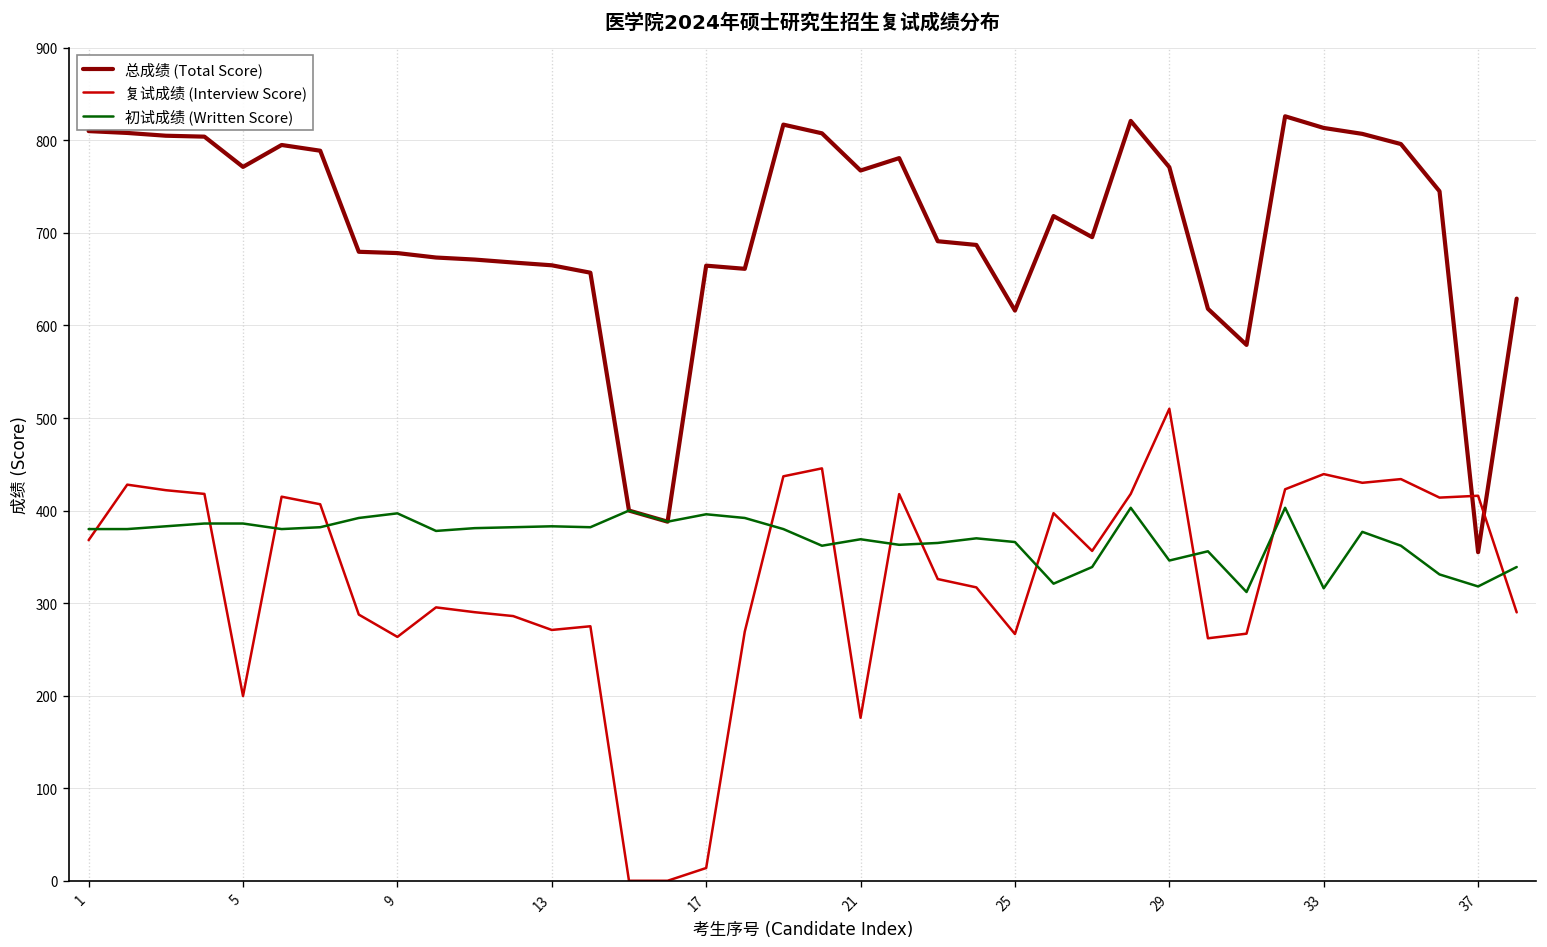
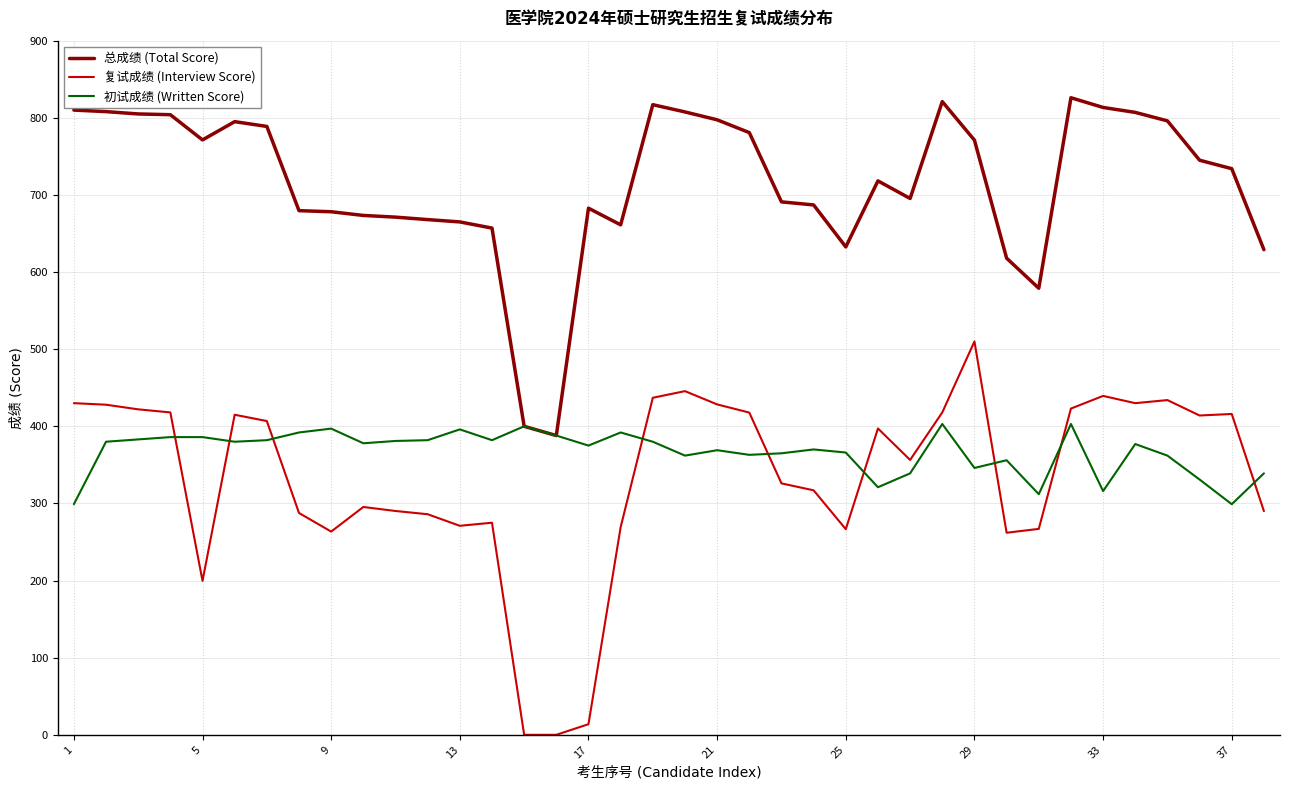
复试成绩 (Interview Score), 1: 370 -> 430
初试成绩 (Written Score), 1: 380 -> 300
初试成绩 (Written Score), 13: 380 -> 400
总成绩 (Total Score), 17: 660 -> 680
初试成绩 (Written Score), 17: 400 -> 380
总成绩 (Total Score), 21: 770 -> 800
复试成绩 (Interview Score), 21: 180 -> 430
总成绩 (Total Score), 25: 620 -> 630
总成绩 (Total Score), 37: 360 -> 730
初试成绩 (Written Score), 37: 320 -> 300
